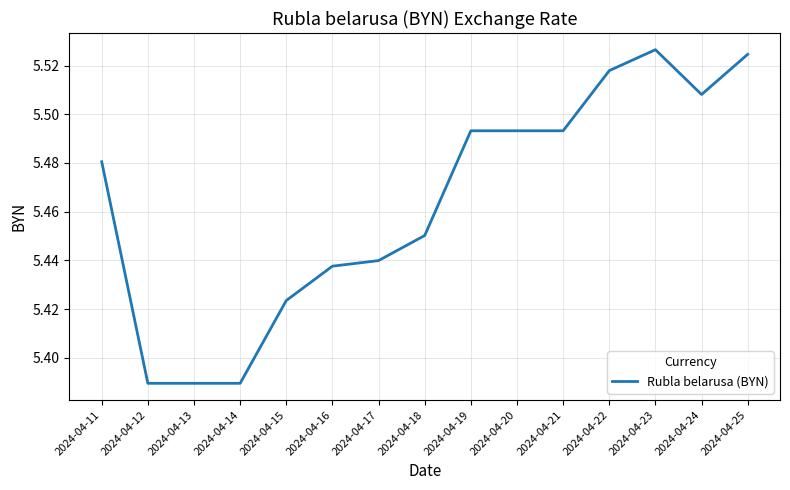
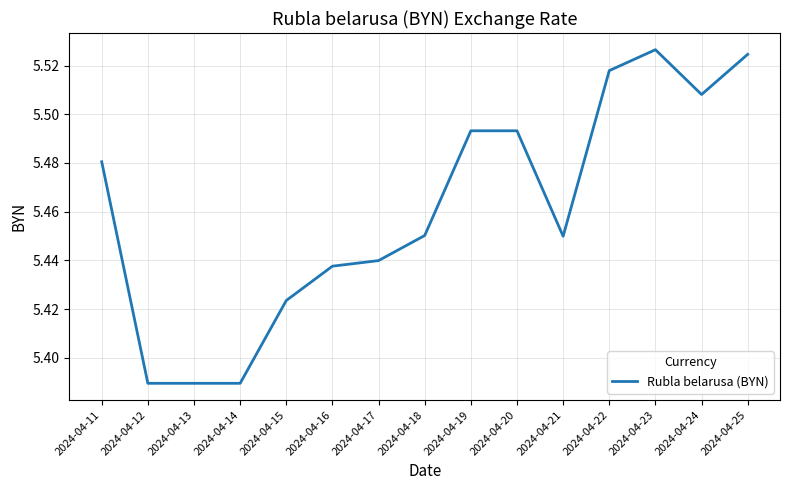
2024-04-21: 5.493 -> 5.450
